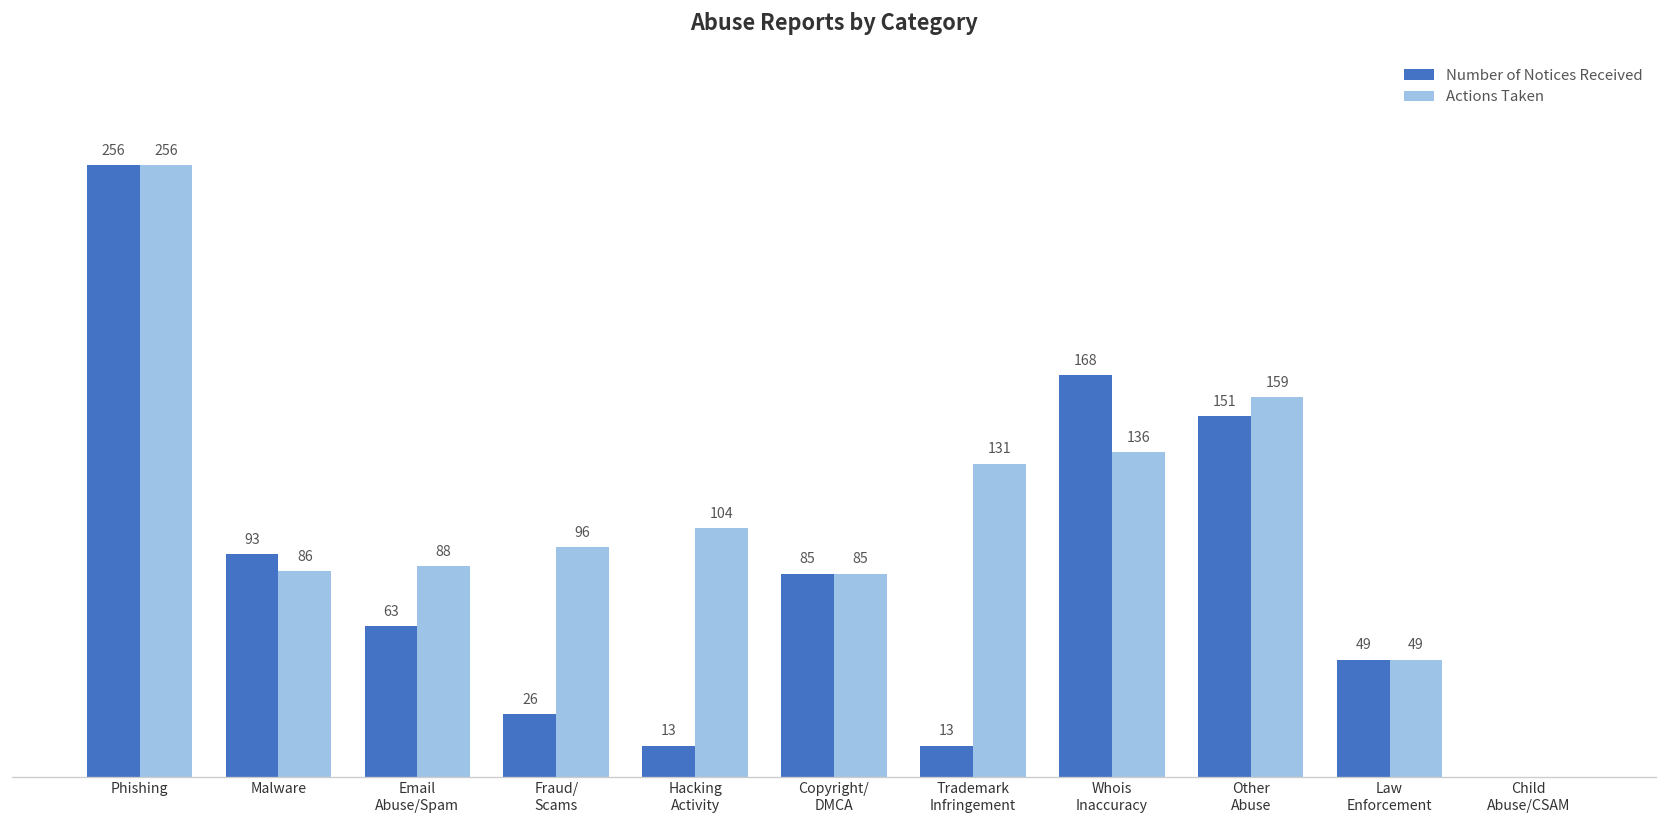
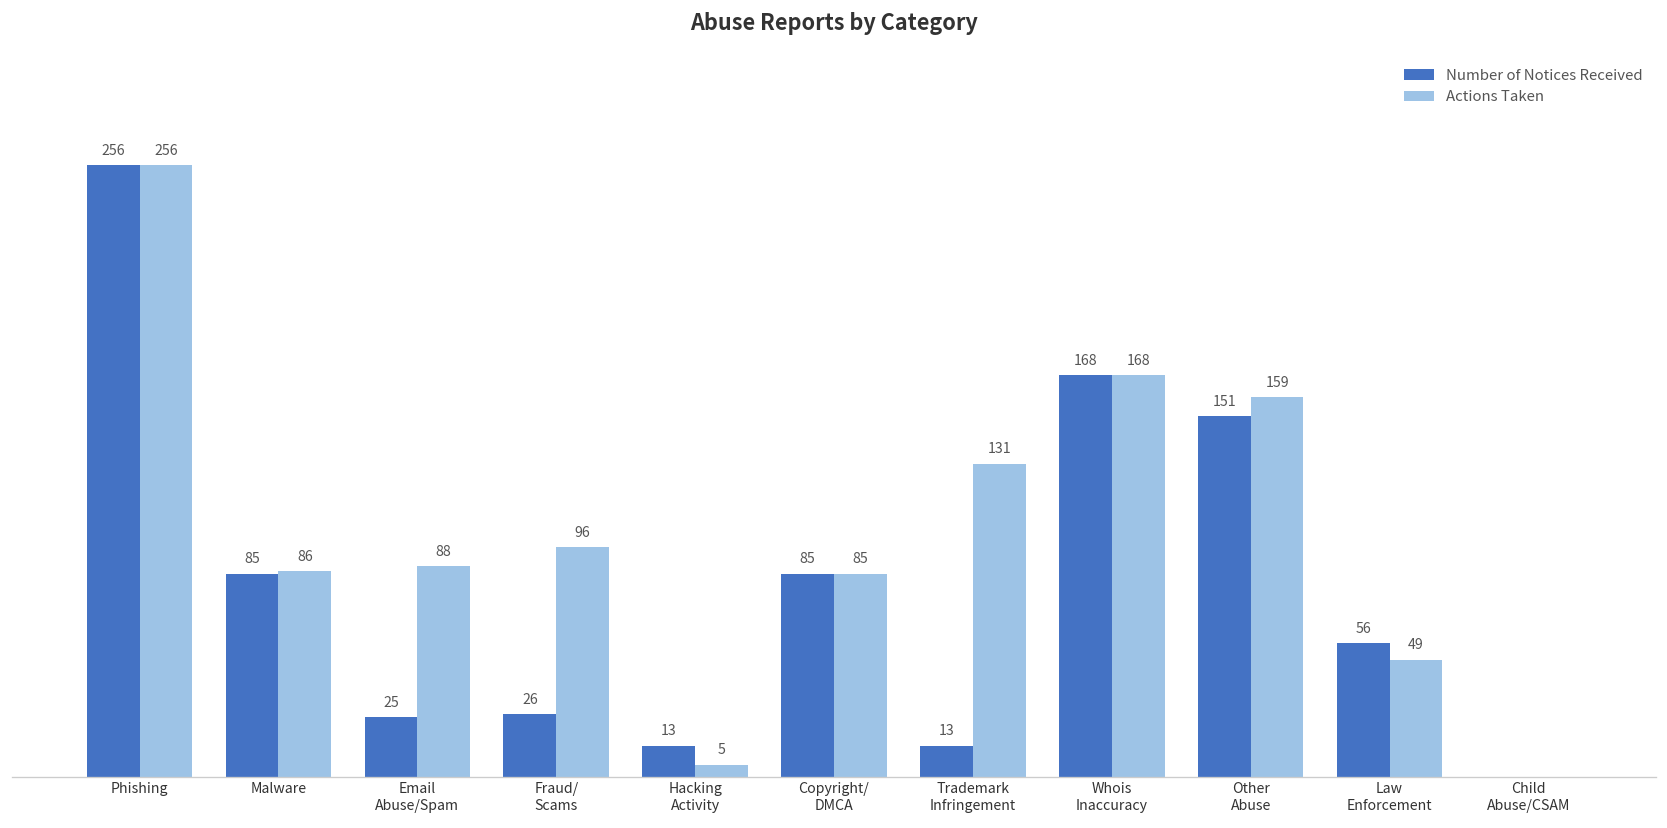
Number of Notices Received, Malware: 93 -> 85
Number of Notices Received, Email Abuse/Spam: 63 -> 25
Actions Taken, Hacking Activity: 104 -> 5
Actions Taken, Whois Inaccuracy: 136 -> 168
Number of Notices Received, Law Enforcement: 49 -> 56
